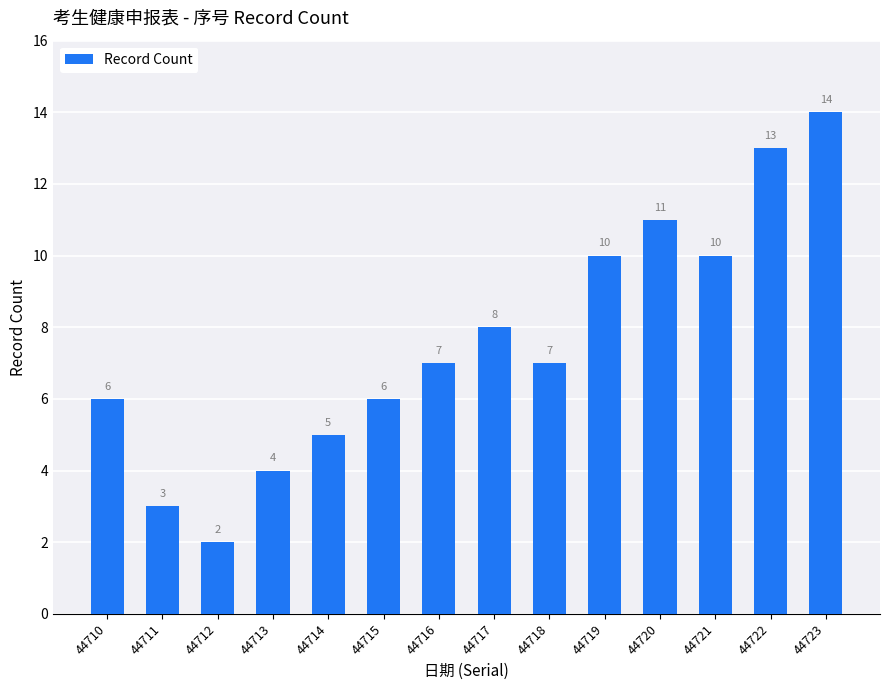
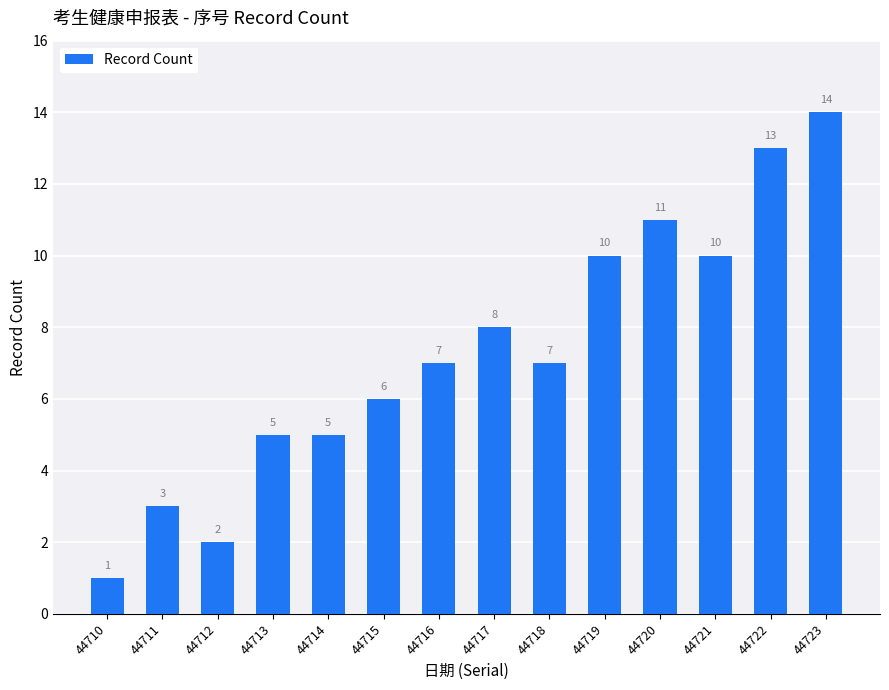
44710: 6 -> 1
44713: 4 -> 5
